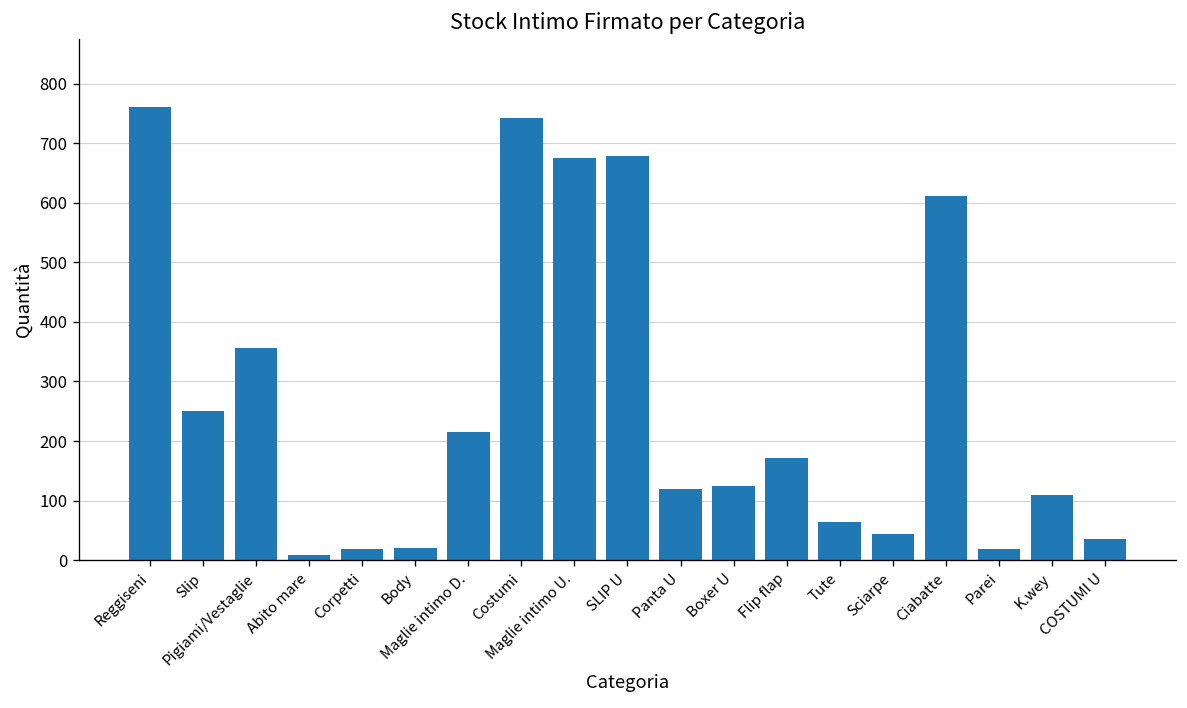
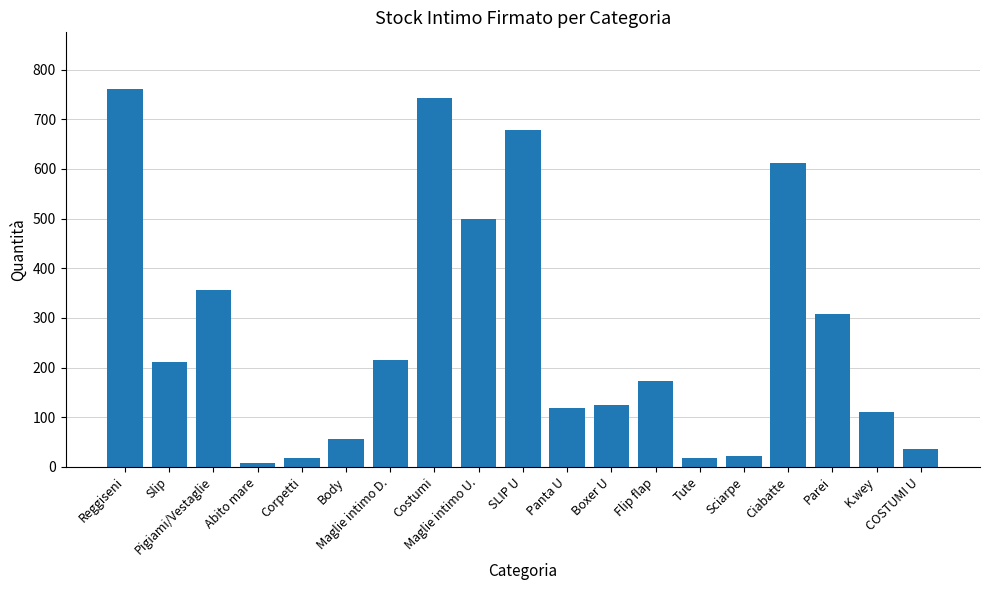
Slip: 250 -> 210
Body: 20 -> 60
Maglie intimo U.: 680 -> 500
Tute: 60 -> 20
Sciarpe: 40 -> 20
Parei: 20 -> 310
